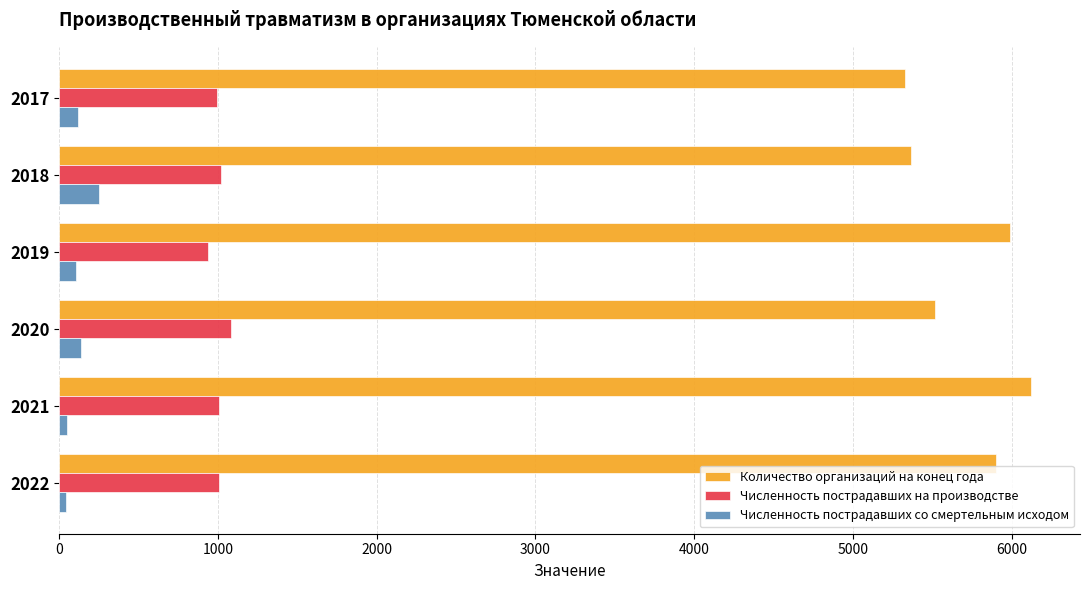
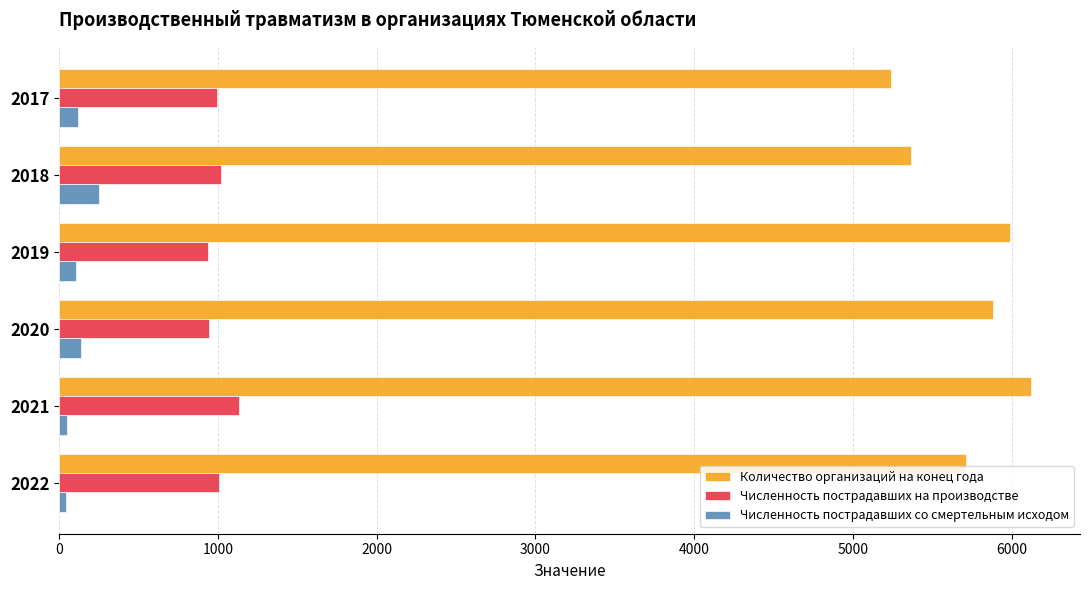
Количество организаций на конец года, 2017: 5330 -> 5240
Количество организаций на конец года, 2020: 5520 -> 5880
Численность пострадавших на производстве, 2020: 1080 -> 950
Численность пострадавших на производстве, 2021: 1010 -> 1130
Количество организаций на конец года, 2022: 5900 -> 5710
